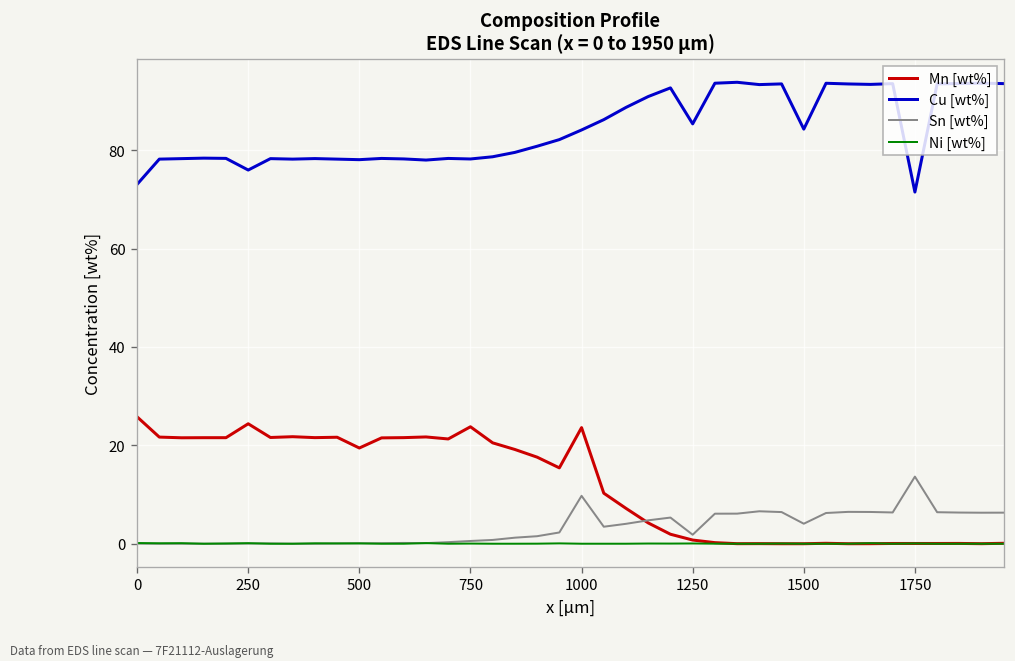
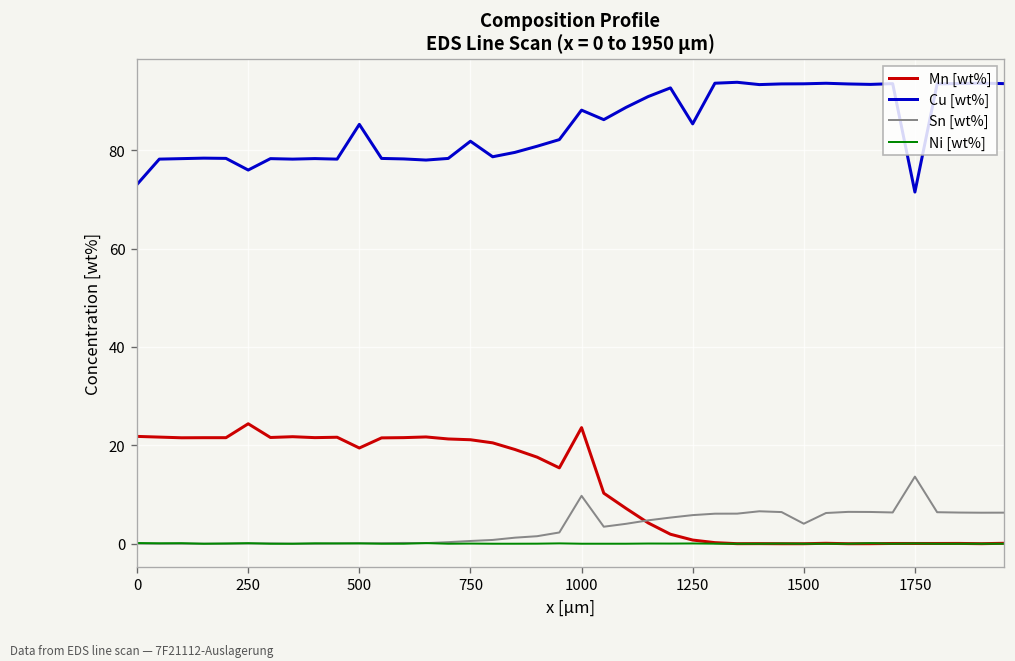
Mn [wt%], 0: 26 -> 22
Cu [wt%], 500: 78 -> 85
Mn [wt%], 750: 24 -> 21
Cu [wt%], 750: 78 -> 82
Cu [wt%], 1000: 84 -> 88
Sn [wt%], 1250: 2 -> 6
Cu [wt%], 1500: 84 -> 94
